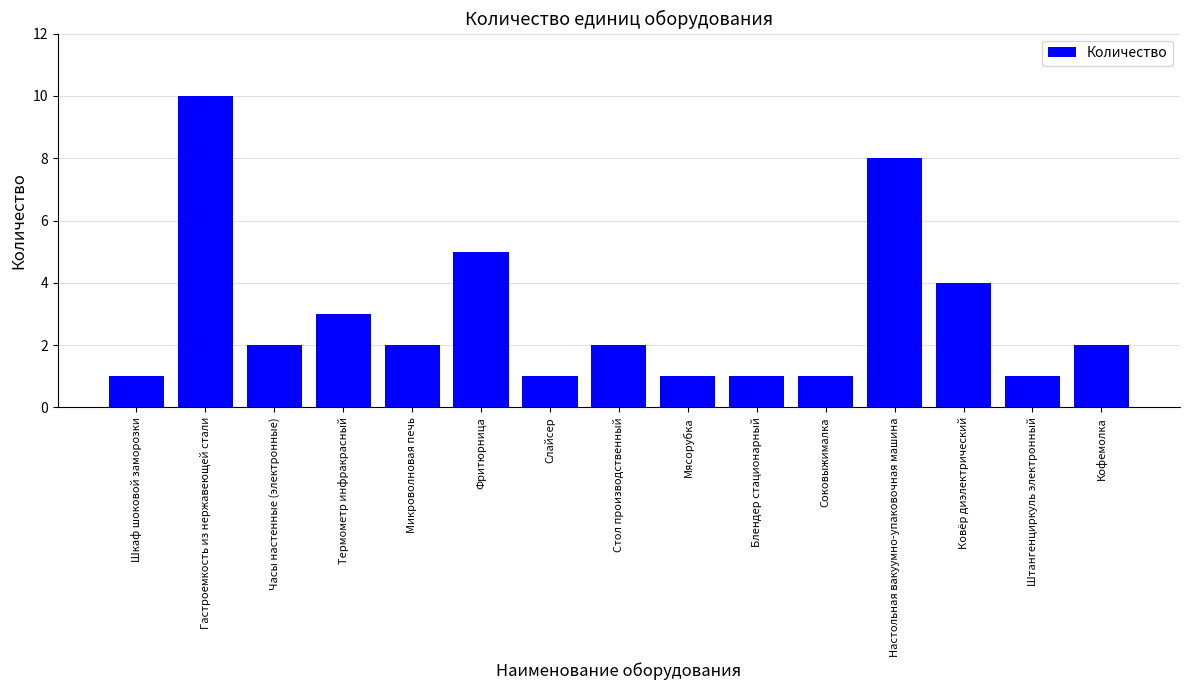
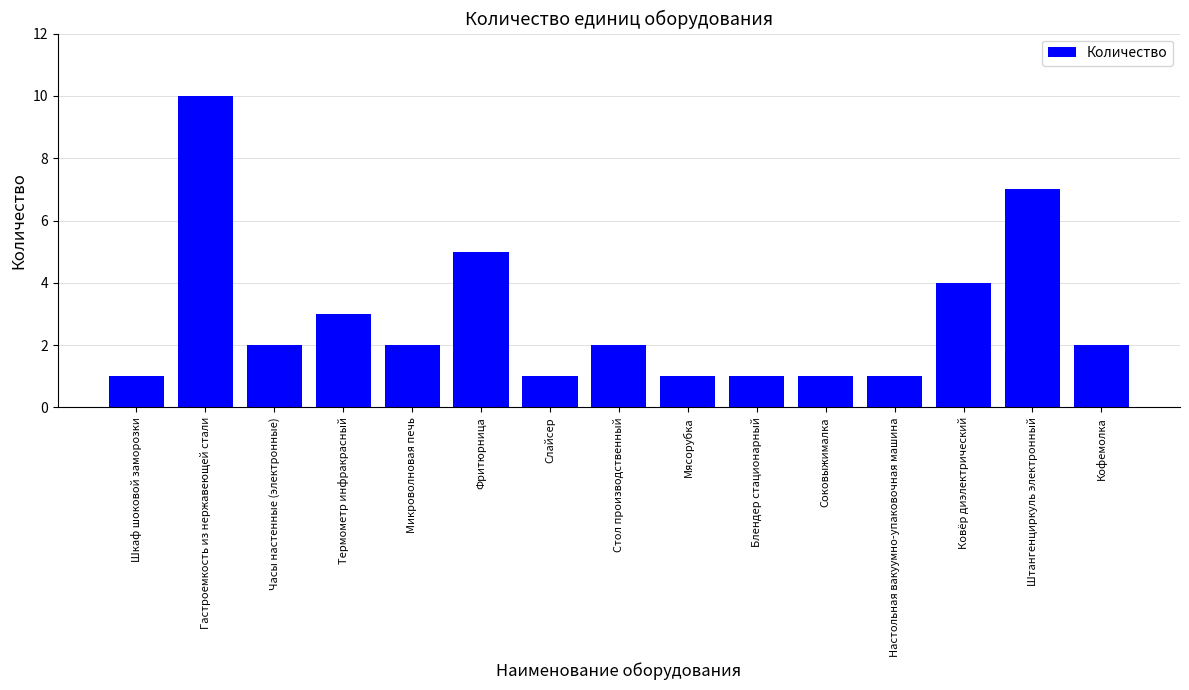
Настольная вакуумно-упаковочная машина: 8 -> 1
Штангенциркуль электронный: 1 -> 7
